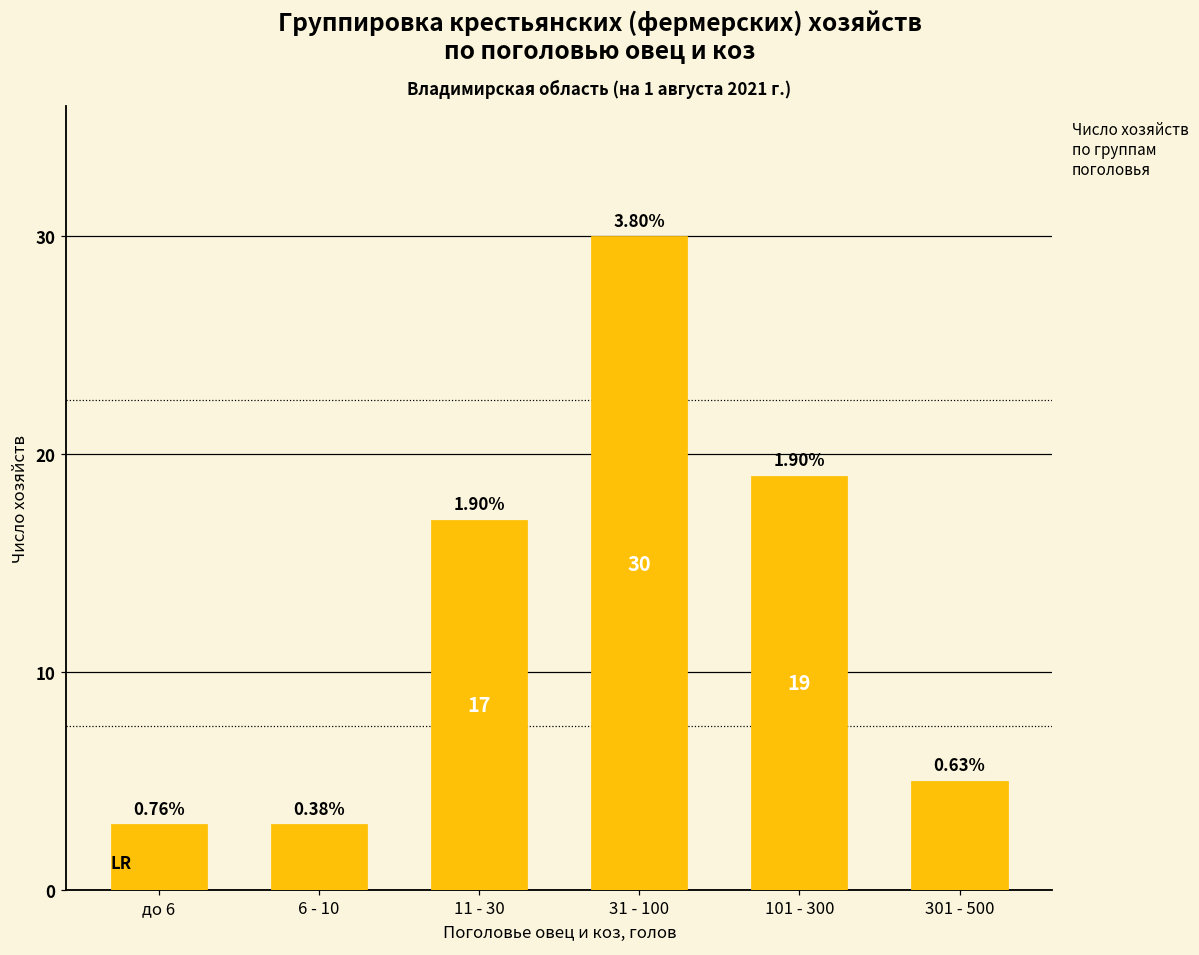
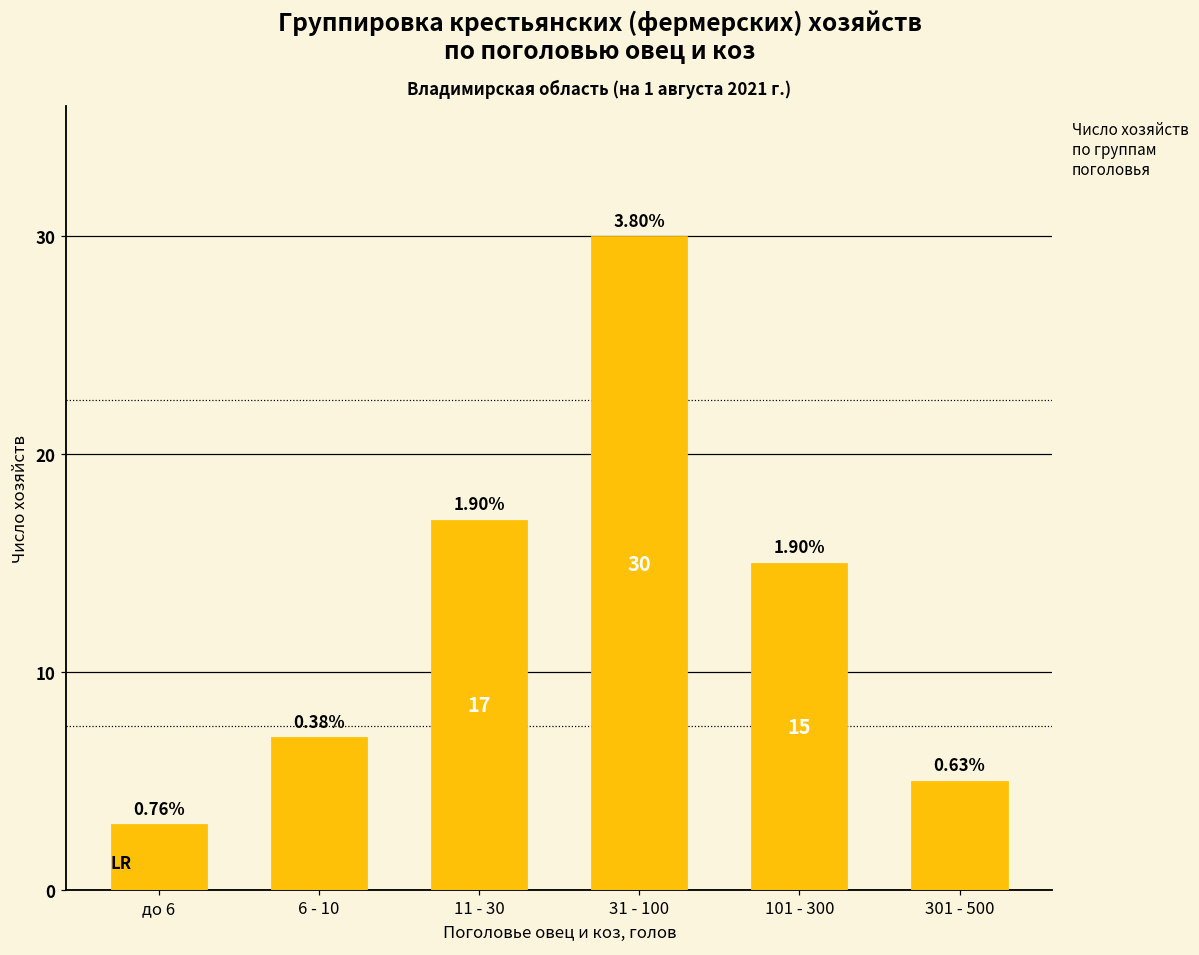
6 - 10: 3 -> 7
101 - 300: 19 -> 15
